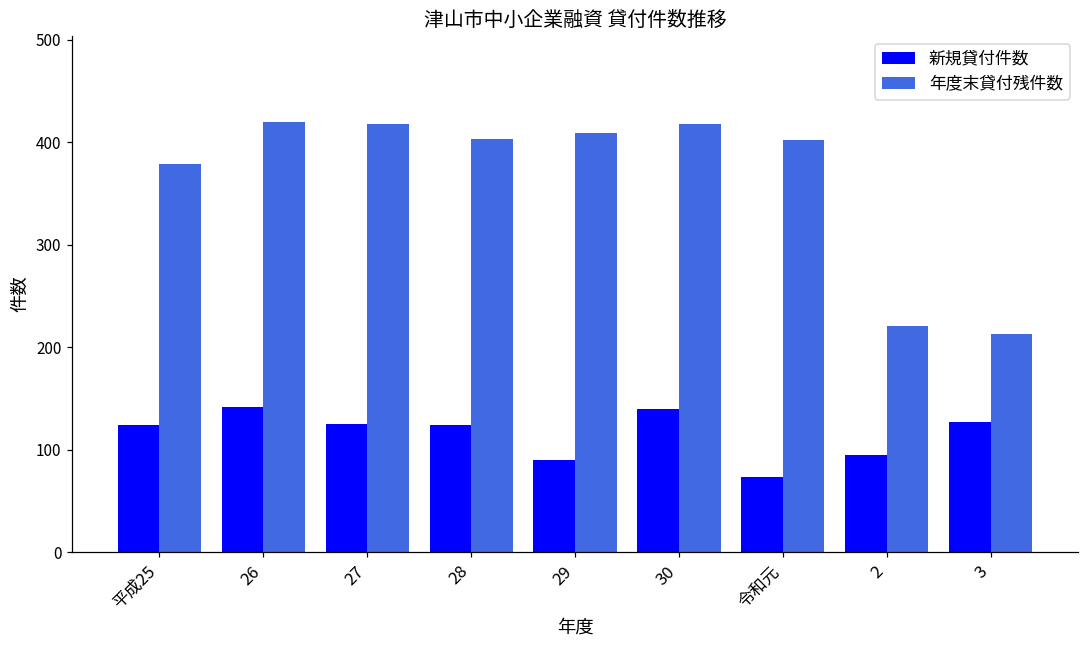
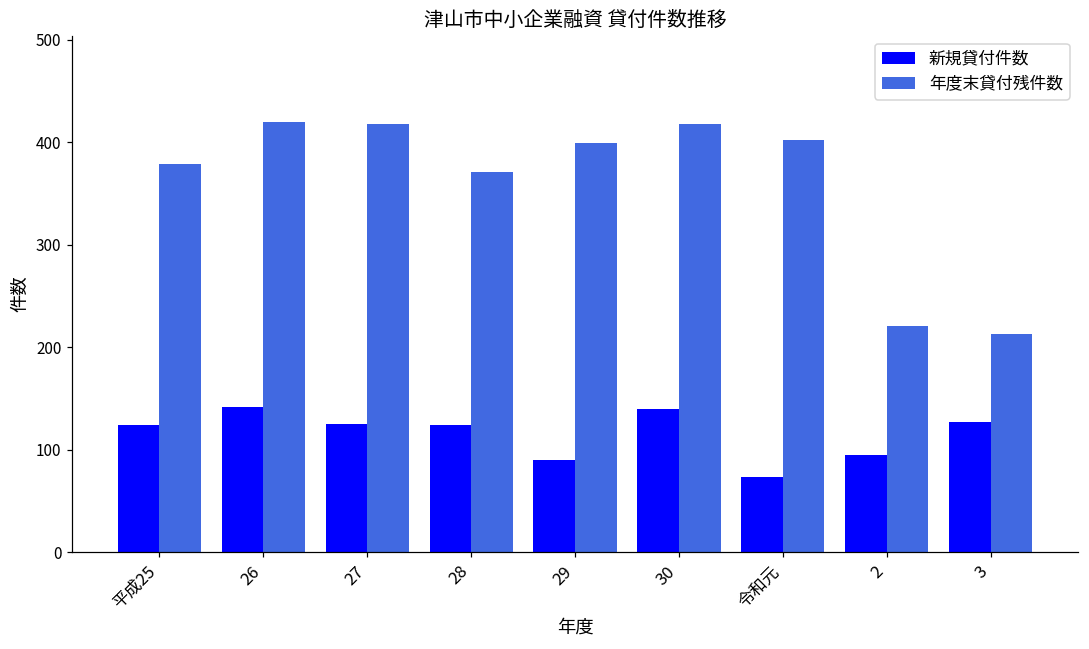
年度末貸付残件数, 28: 400 -> 370
年度末貸付残件数, 29: 410 -> 400
